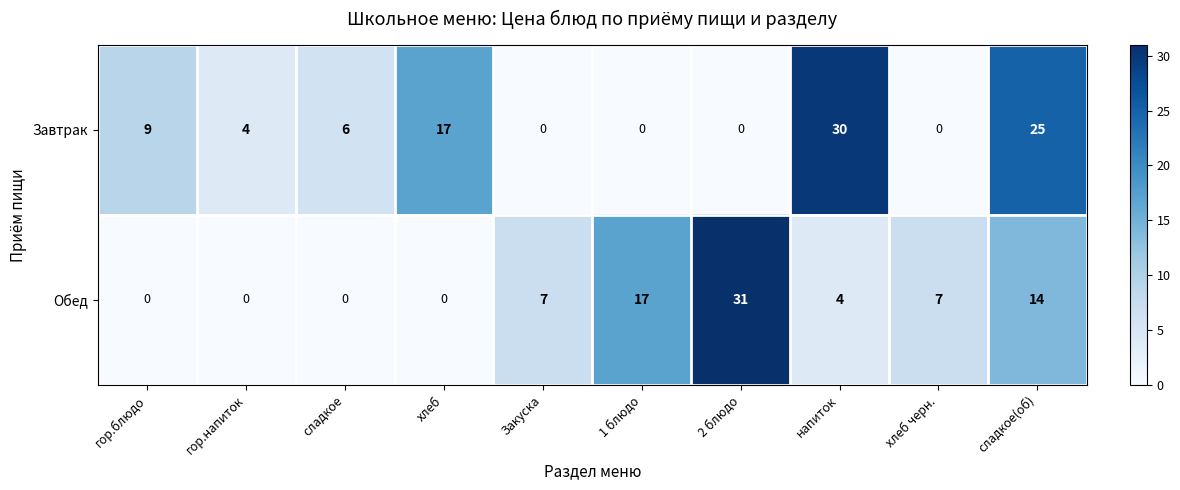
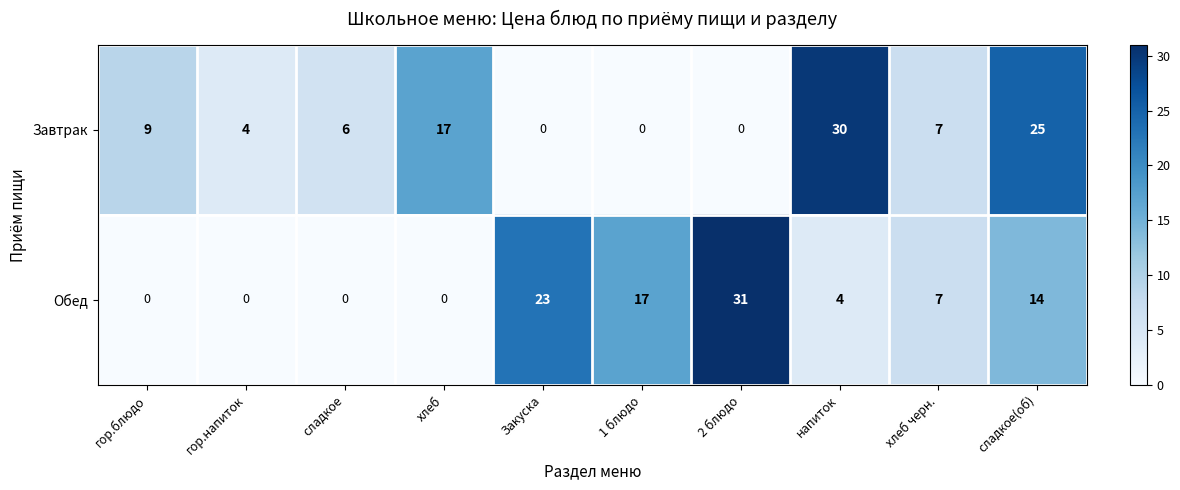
Завтрак, хлеб черн.: 0 -> 7
Обед, Закуска: 7 -> 23
